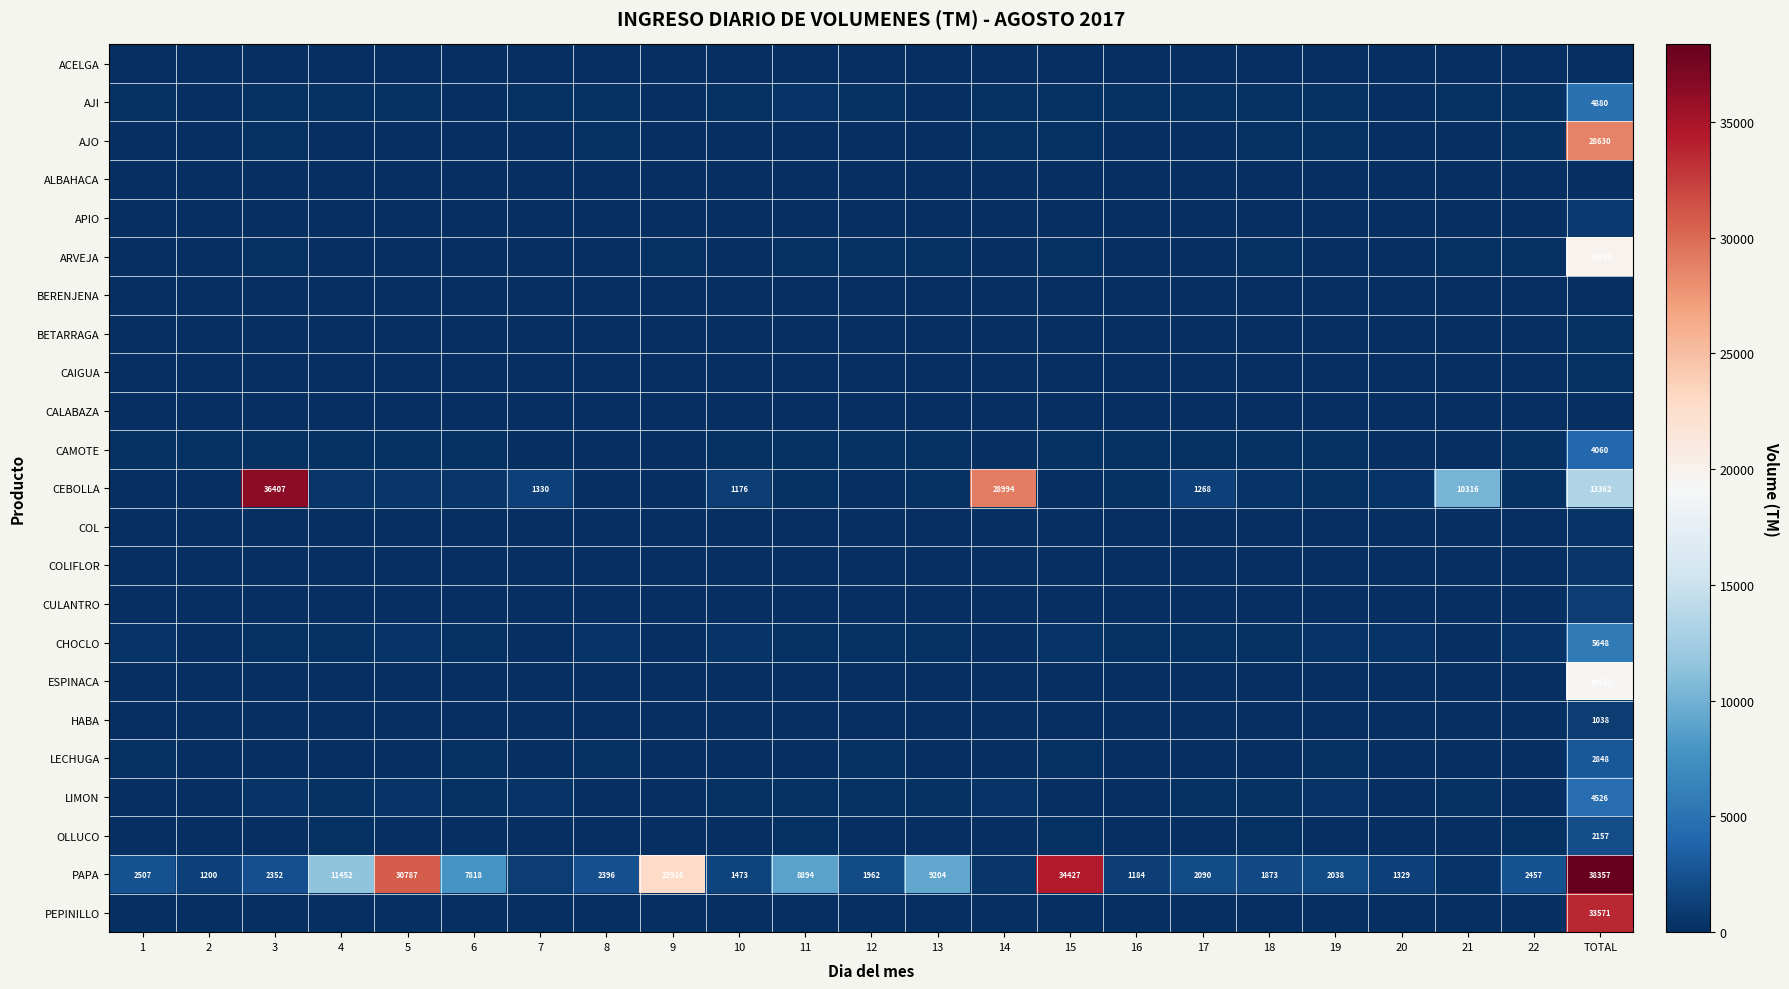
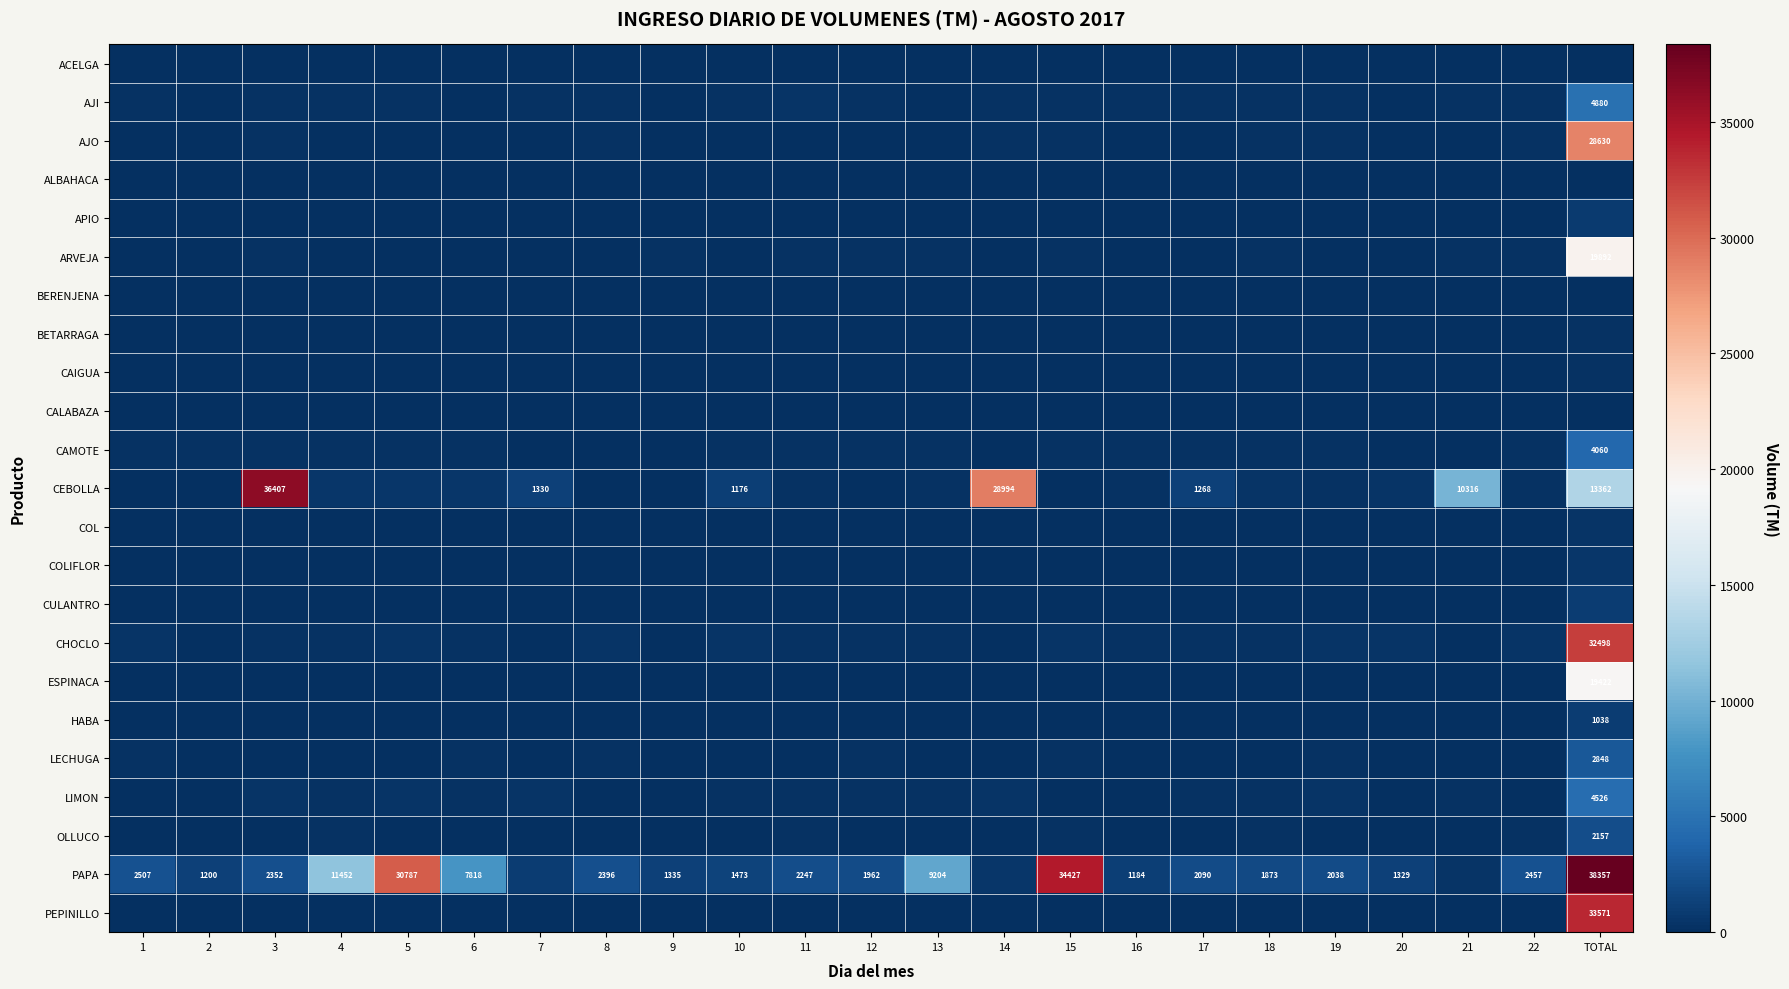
CHOCLO, TOTAL: 5648 -> 32498
PAPA, 9: 22916 -> 1335
PAPA, 11: 8894 -> 2247
